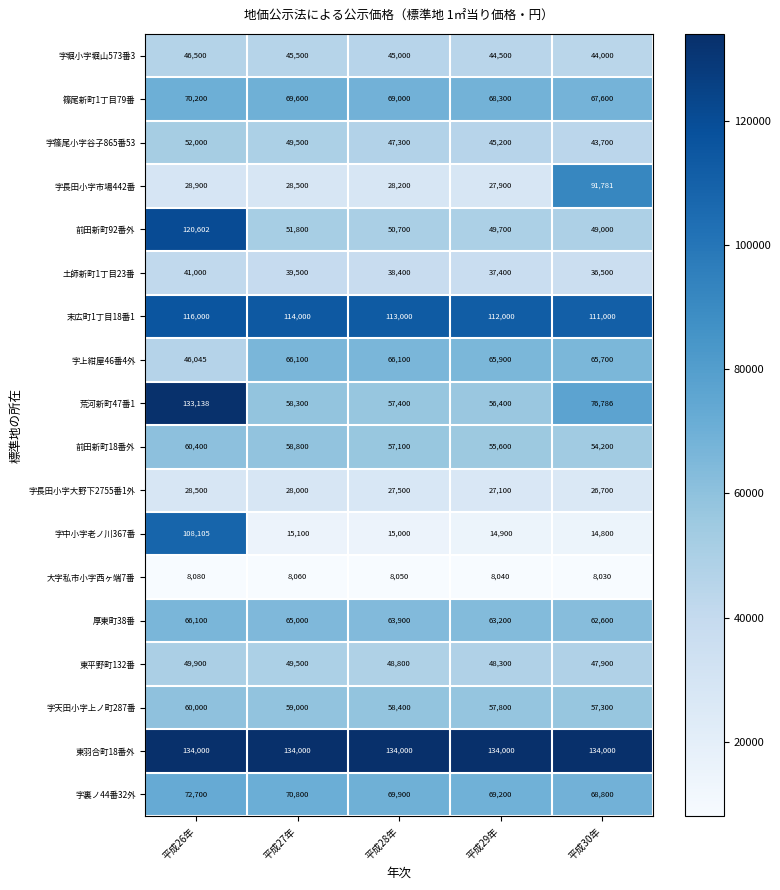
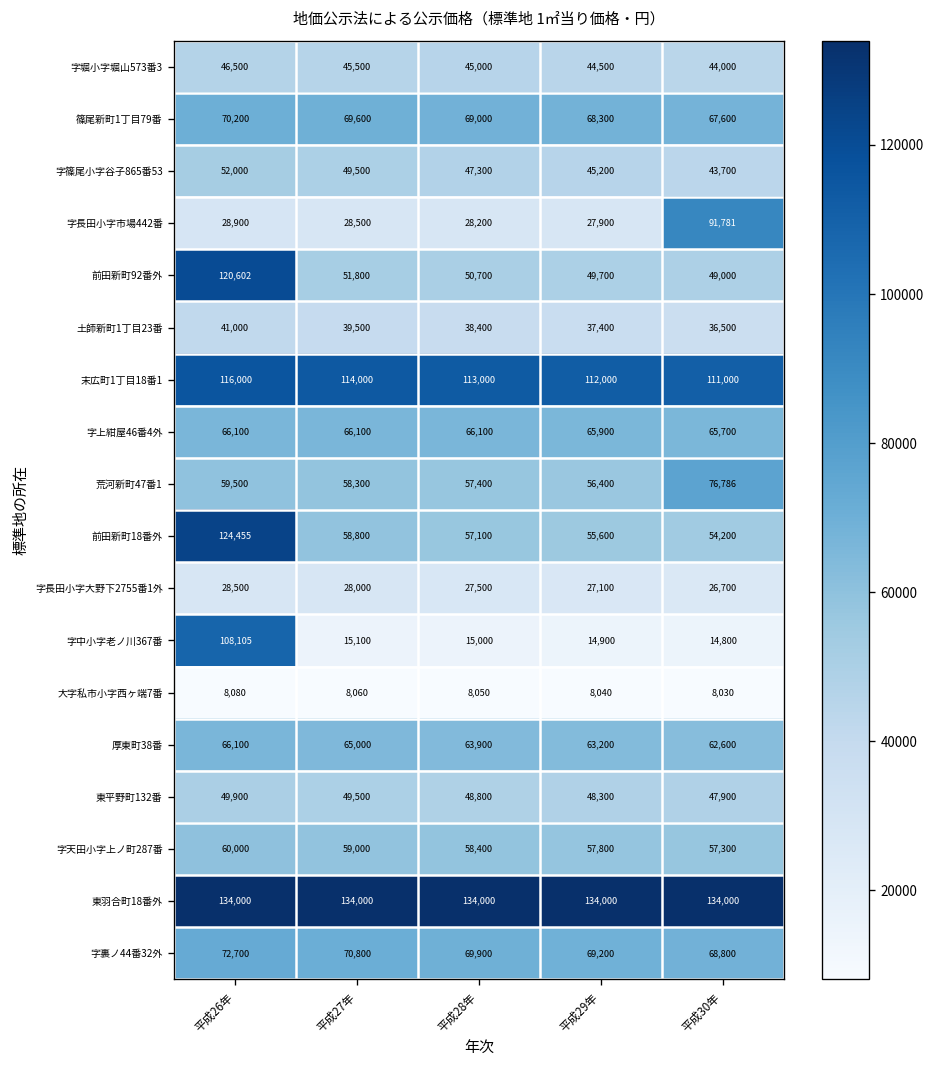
字上紺屋46番4外, 平成26年: 46,045 -> 66,100
荒河新町47番1, 平成26年: 133,138 -> 59,500
前田新町18番外, 平成26年: 60,400 -> 124,455
